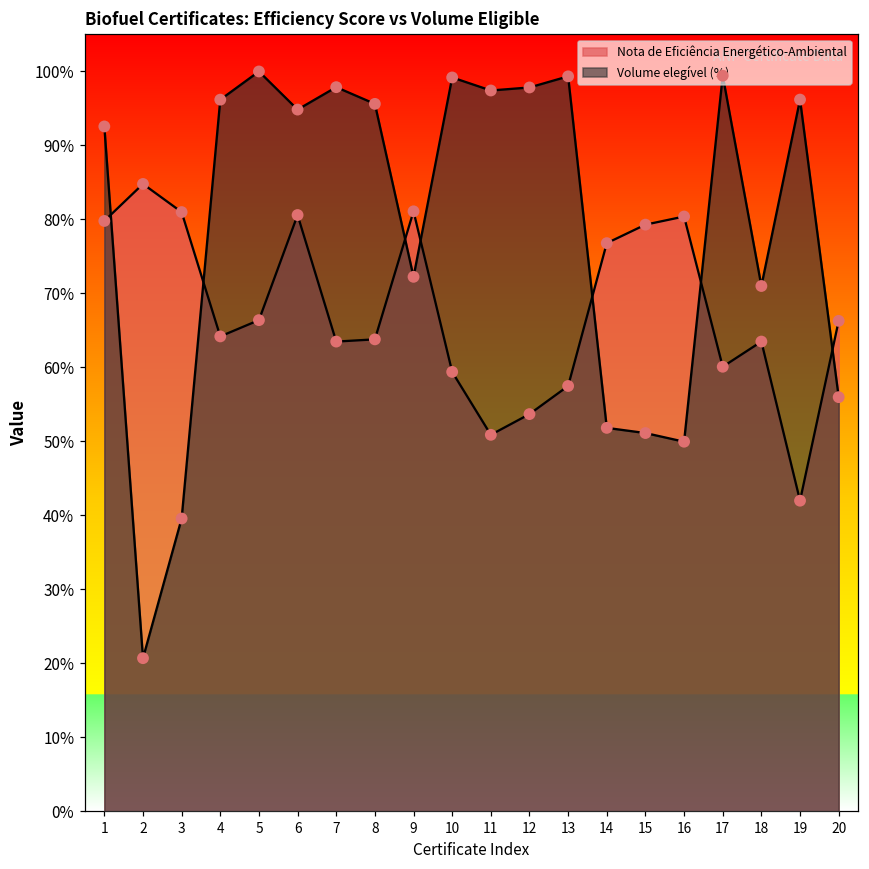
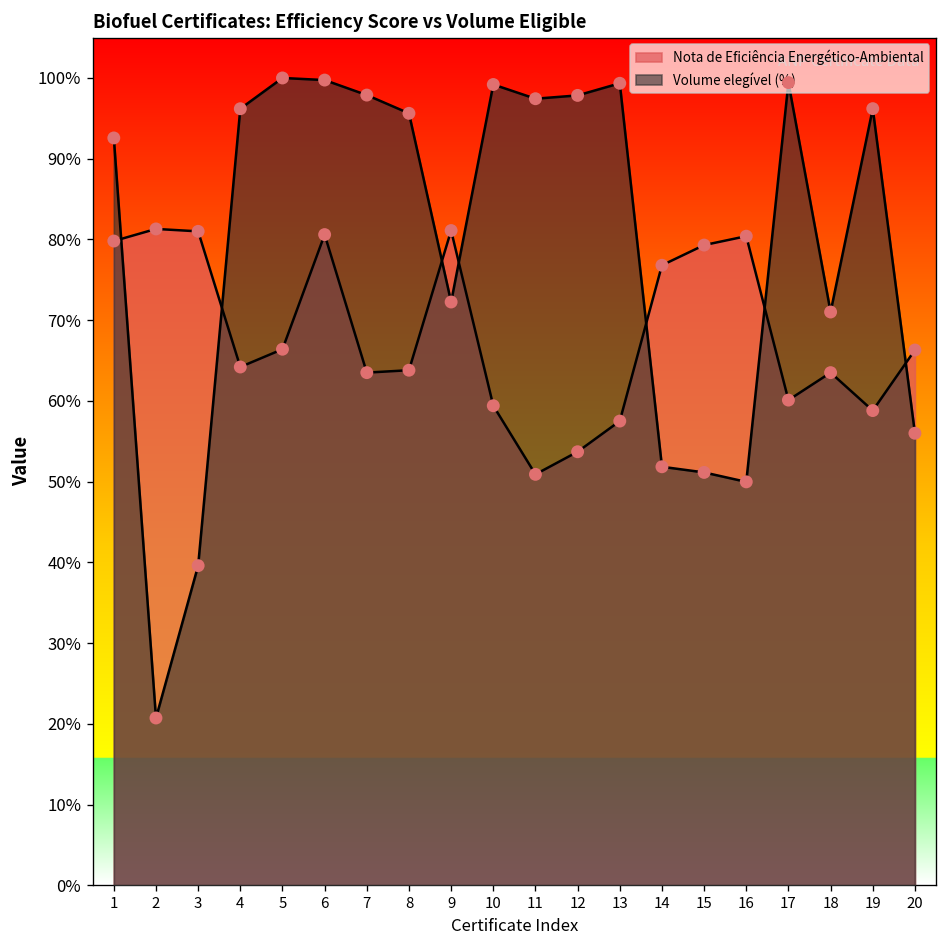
Nota de Eficiência Energético-Ambiental, 2: 85% -> 81%
Volume elegível (%), 6: 95% -> 100%
Nota de Eficiência Energético-Ambiental, 19: 42% -> 59%
